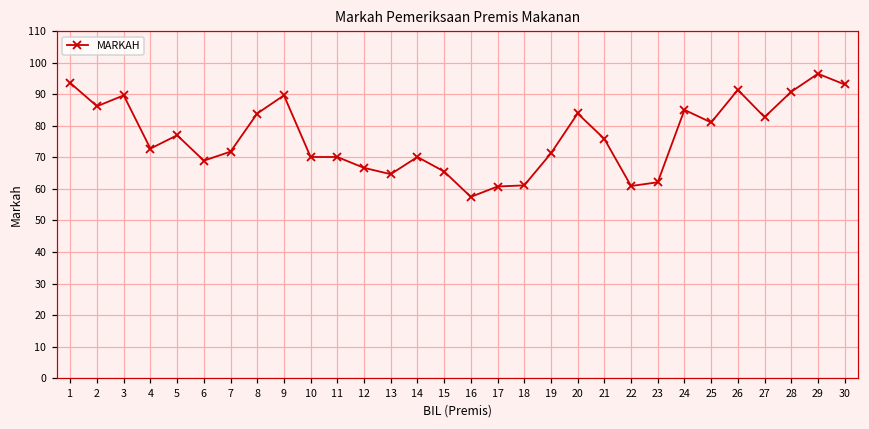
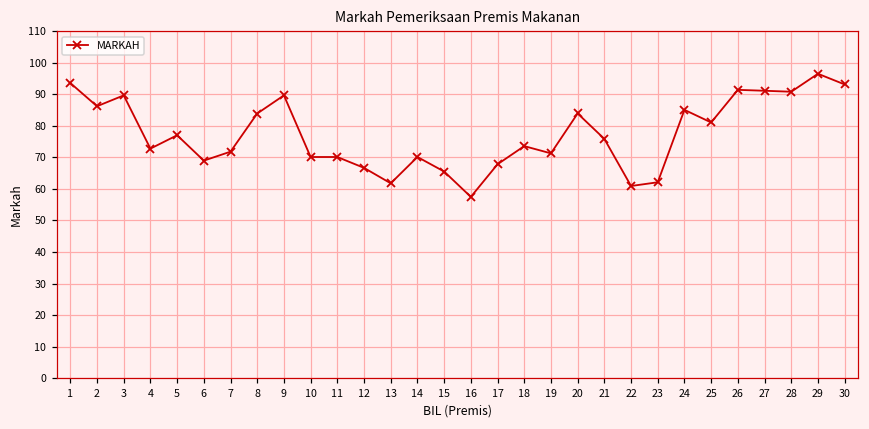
13: 65 -> 62
17: 61 -> 68
18: 61 -> 74
27: 83 -> 91
